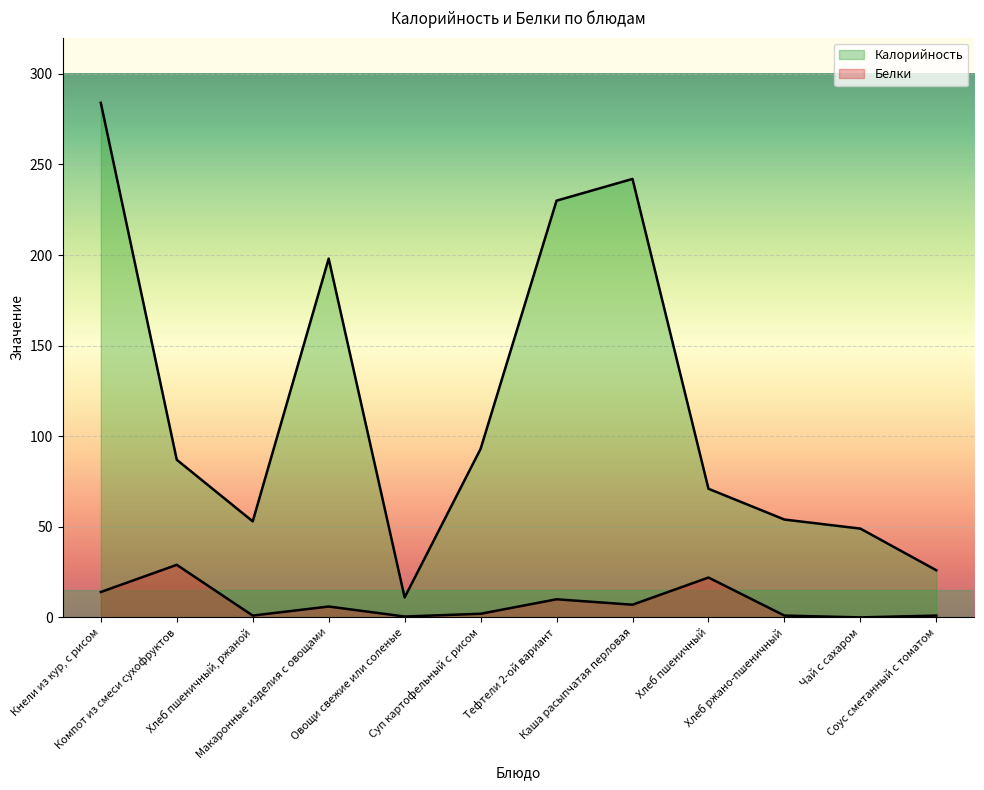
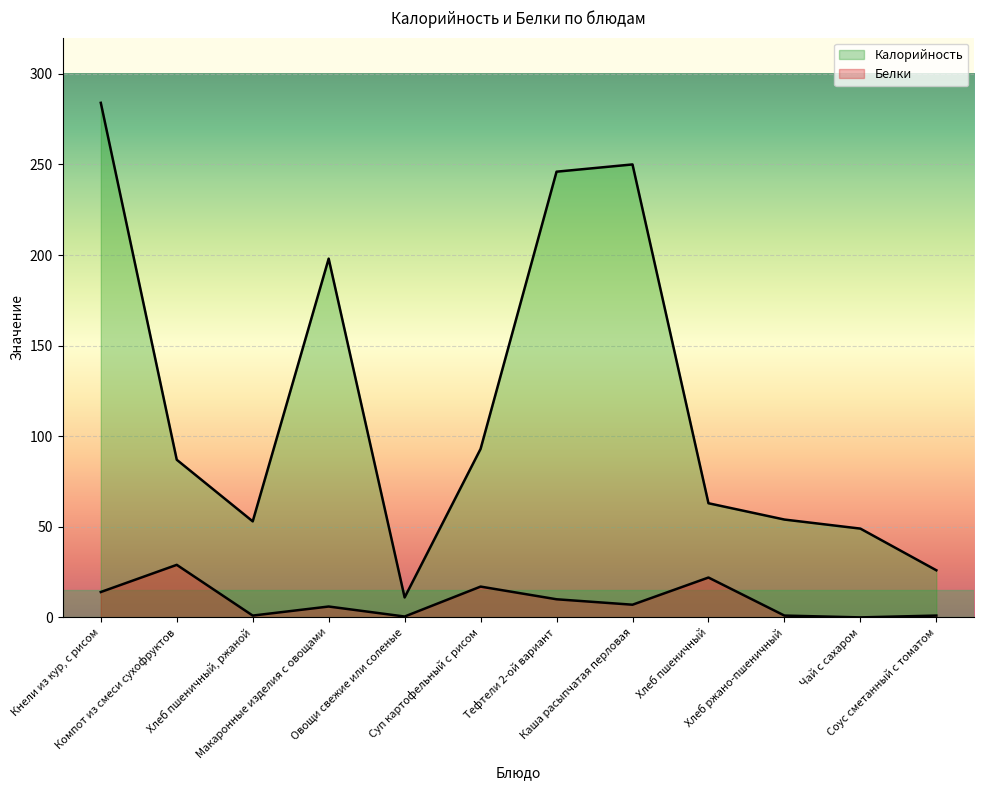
Белки, Суп картофельный с рисом: 2 -> 17
Калорийность, Тефтели 2-ой вариант: 230 -> 246
Калорийность, Каша расыпчатая перловая: 242 -> 250
Калорийность, Хлеб пшеничный: 71 -> 63
